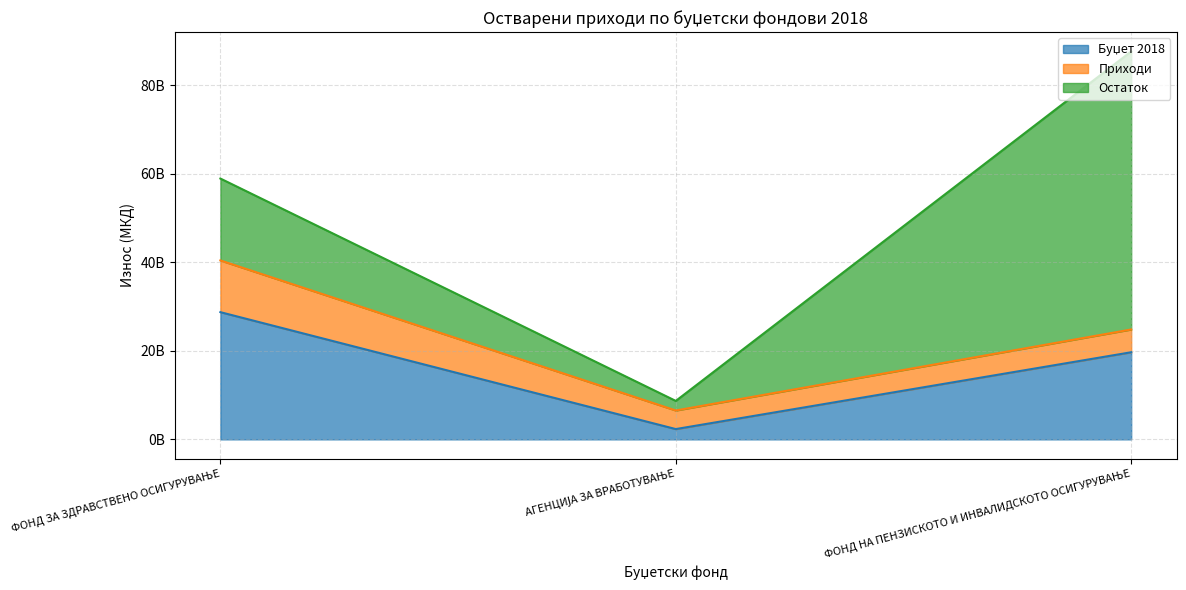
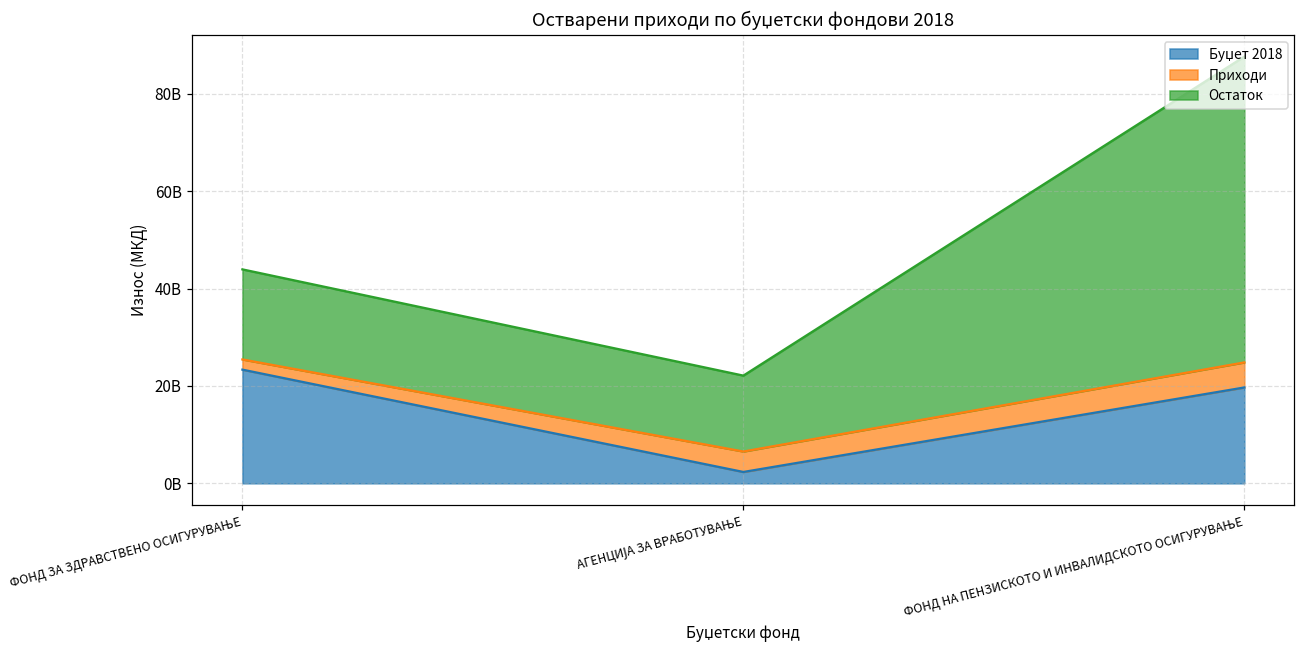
Буџет 2018, ФОНД ЗА ЗДРАВСТВЕНО ОСИГУРУВАЊЕ: 29000000000 -> 23000000000
Приходи, ФОНД ЗА ЗДРАВСТВЕНО ОСИГУРУВАЊЕ: 12000000000 -> 2000000000
Остаток, АГЕНЦИЈА ЗА ВРАБОТУВАЊЕ: 2000000000 -> 16000000000
